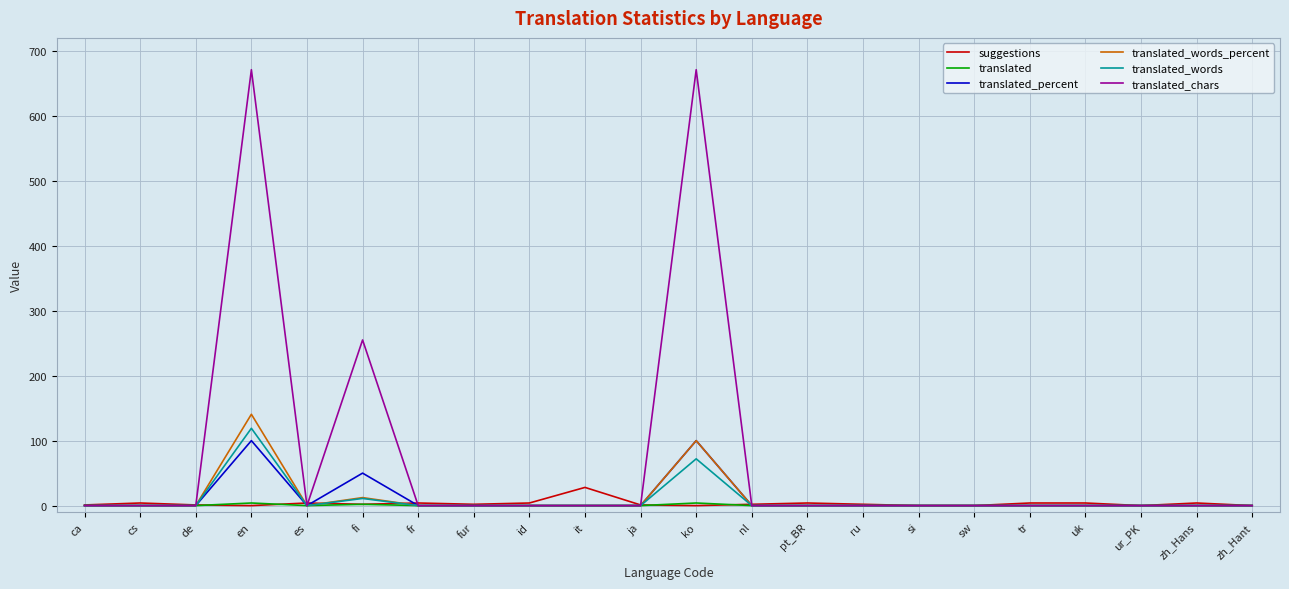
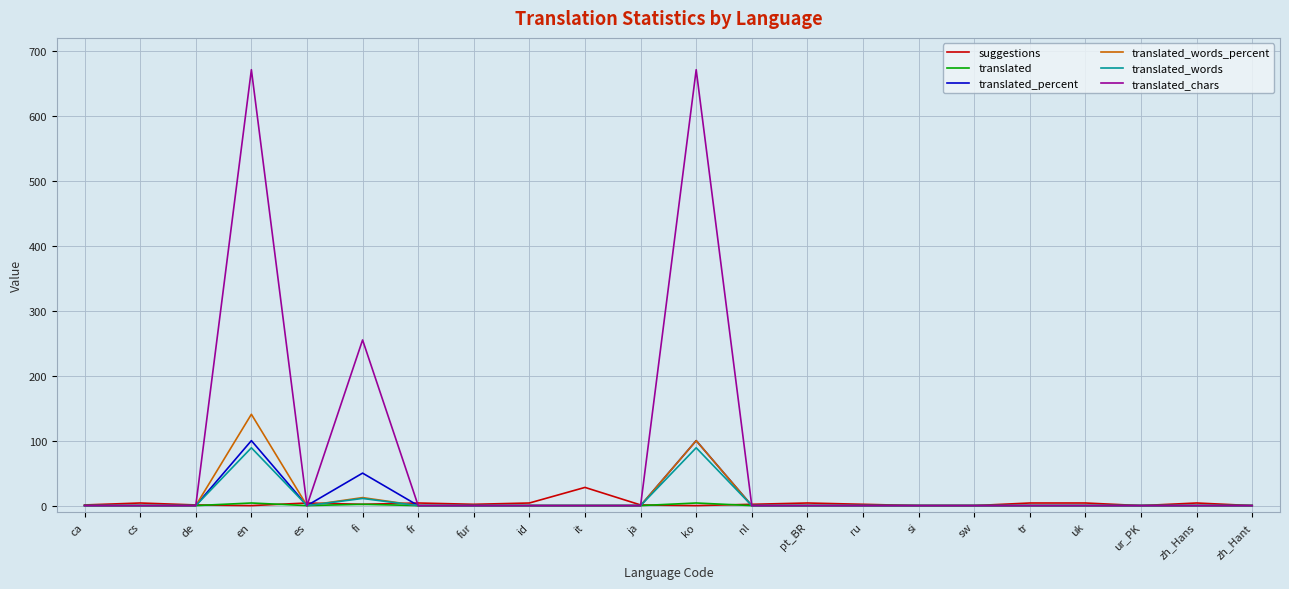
translated_words, en: 120 -> 90
translated_words, ko: 70 -> 90
